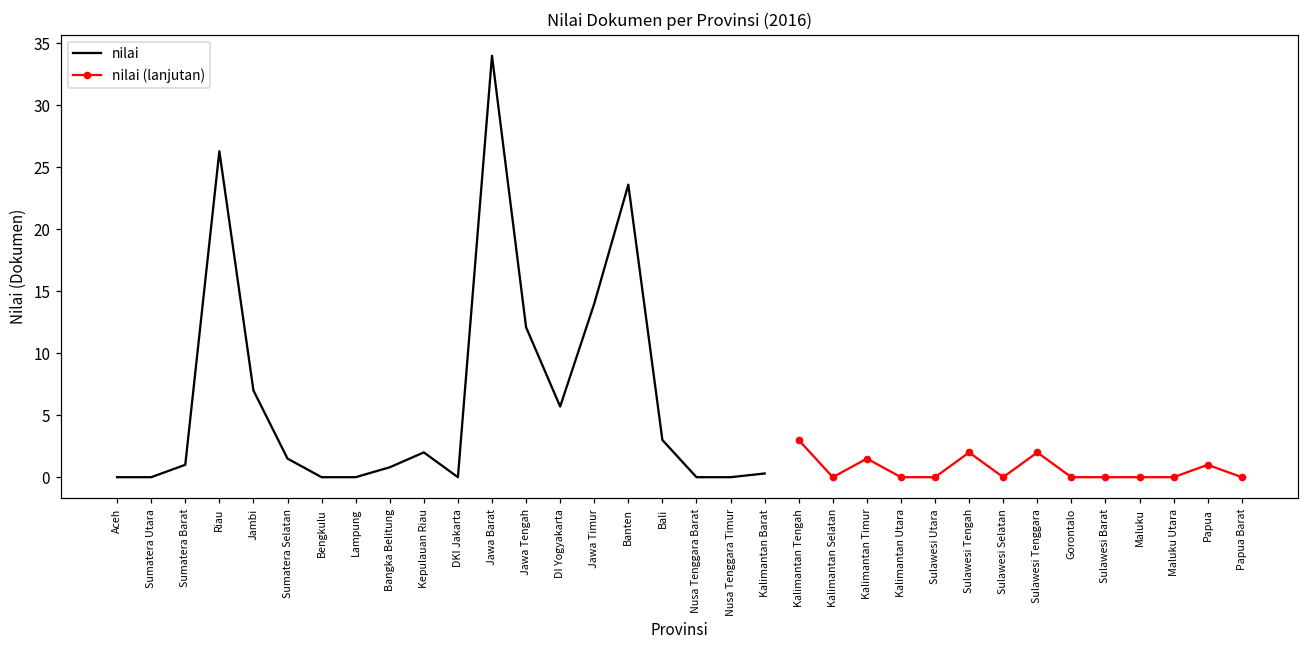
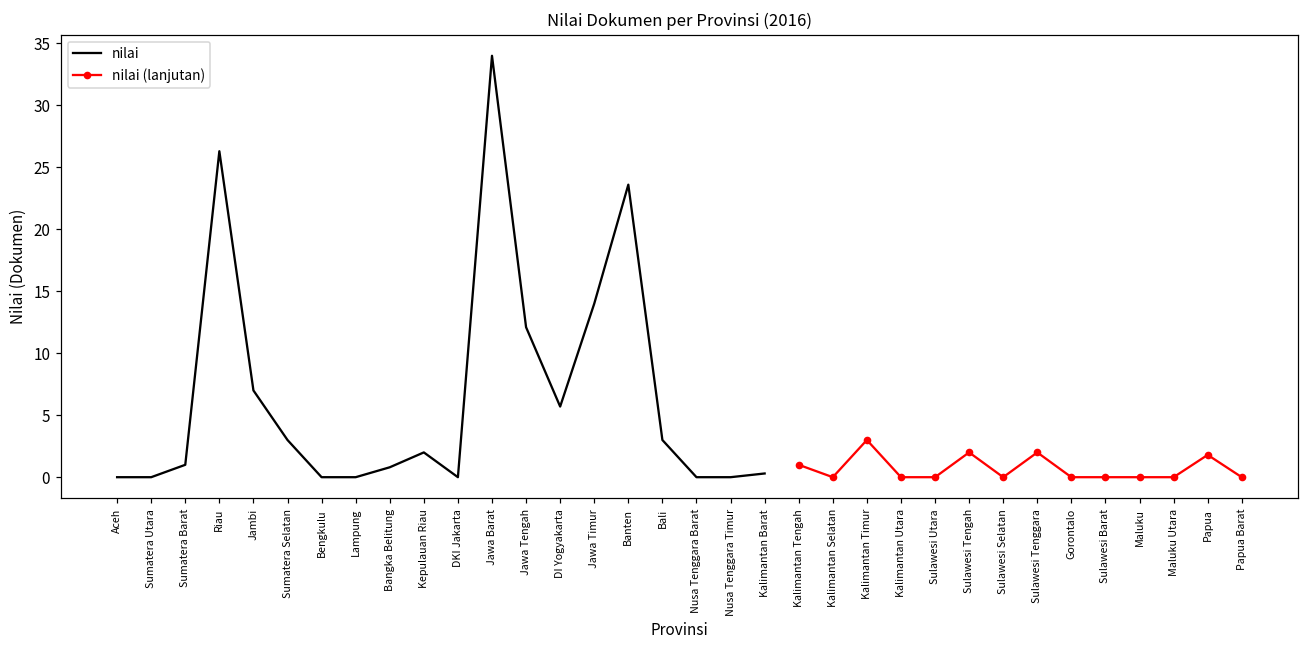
nilai, Sumatera Selatan: 1.5 -> 3.0
nilai (lanjutan), Kalimantan Tengah: 3 -> 1
nilai (lanjutan), Kalimantan Timur: 1.5 -> 3.0
nilai (lanjutan), Papua: 1.0 -> 1.8
